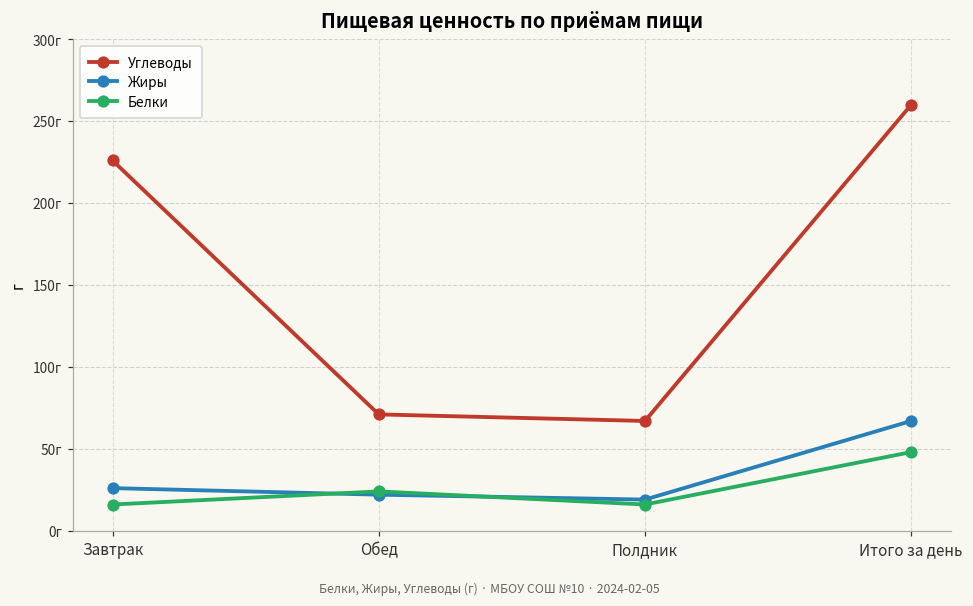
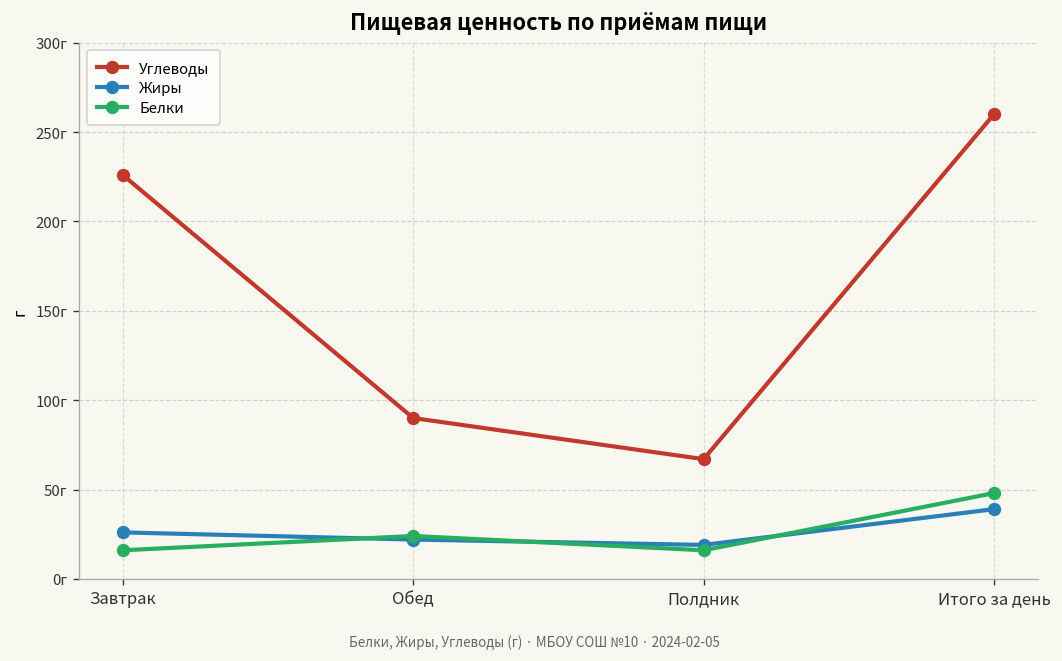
Углеводы, Обед: 71г -> 90г
Жиры, Итого за день: 67г -> 39г
